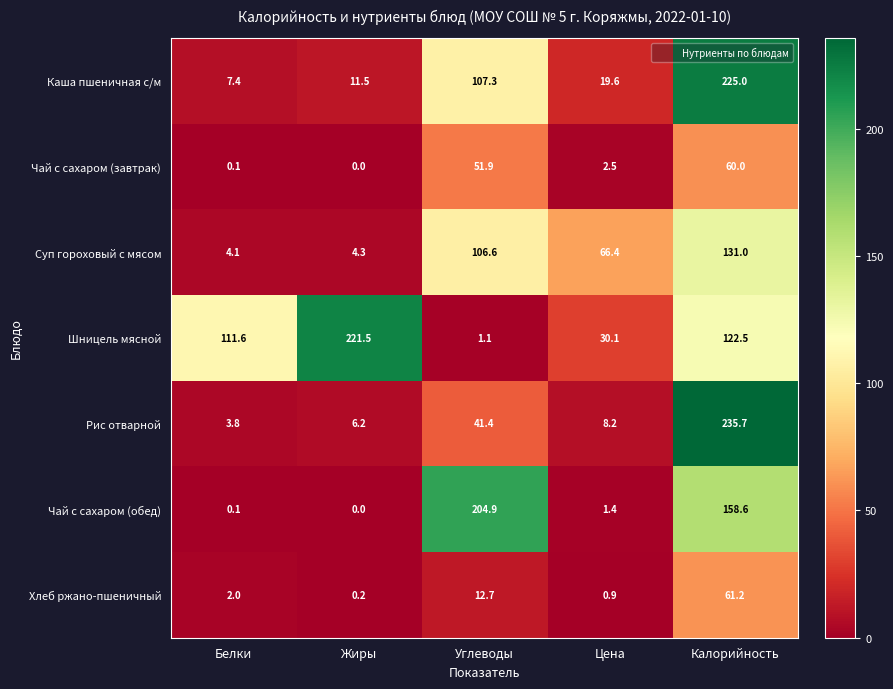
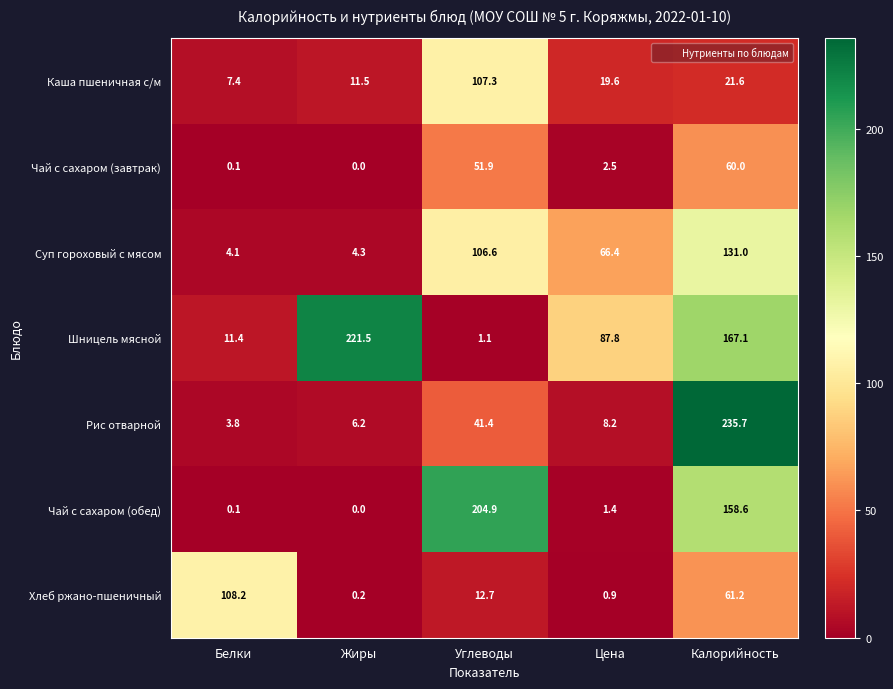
Каша пшеничная с/м, Калорийность: 225.0 -> 21.6
Шницель мясной, Белки: 111.6 -> 11.4
Шницель мясной, Цена: 30.1 -> 87.8
Шницель мясной, Калорийность: 122.5 -> 167.1
Хлеб ржано-пшеничный, Белки: 2.0 -> 108.2
